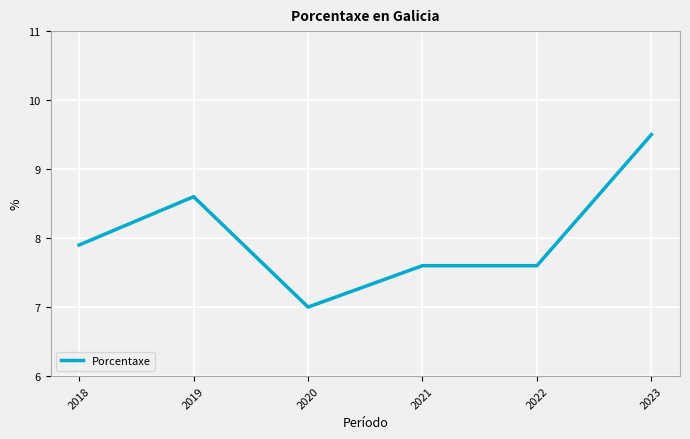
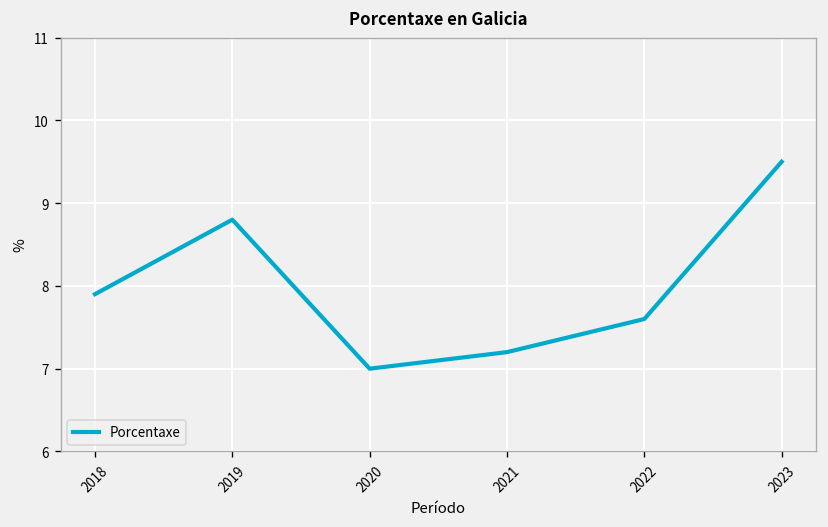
2019: 8.6 -> 8.8
2021: 7.6 -> 7.2
